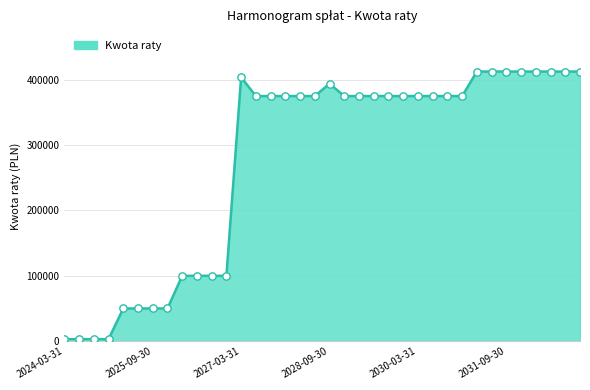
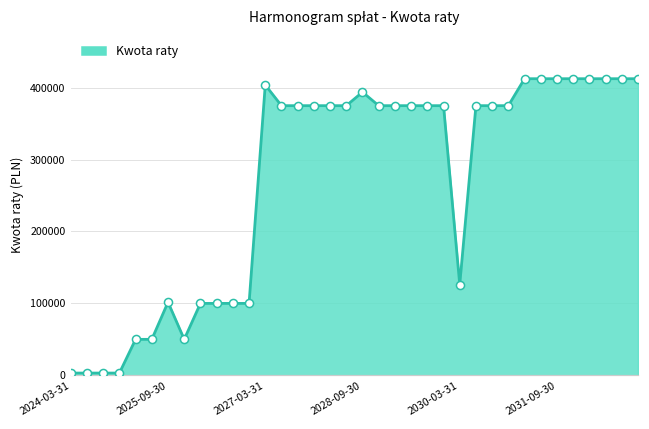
2025-09-30: 50000 -> 100000
2030-03-31: 380000 -> 130000
